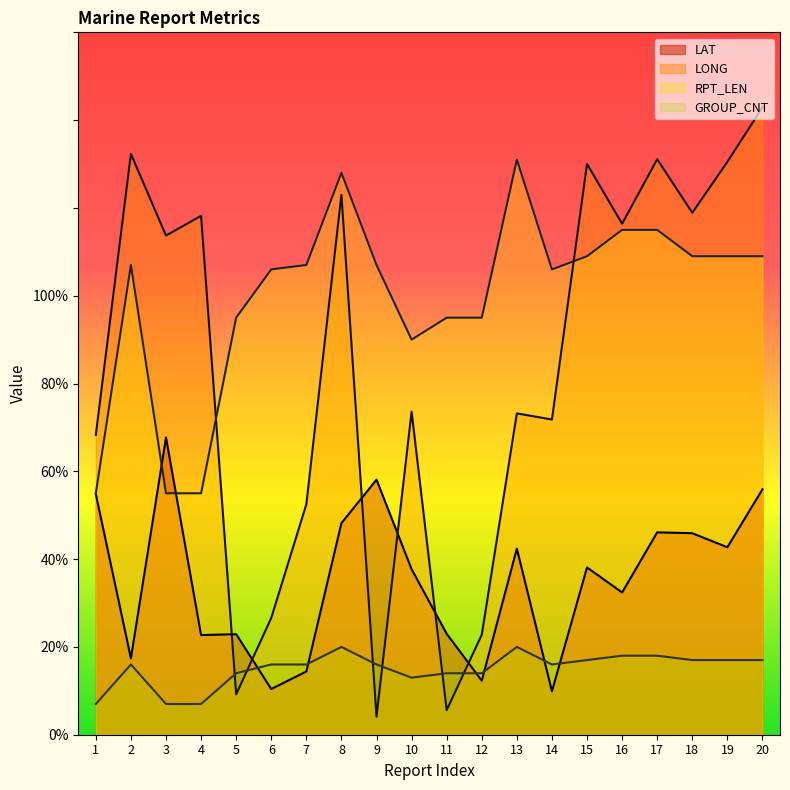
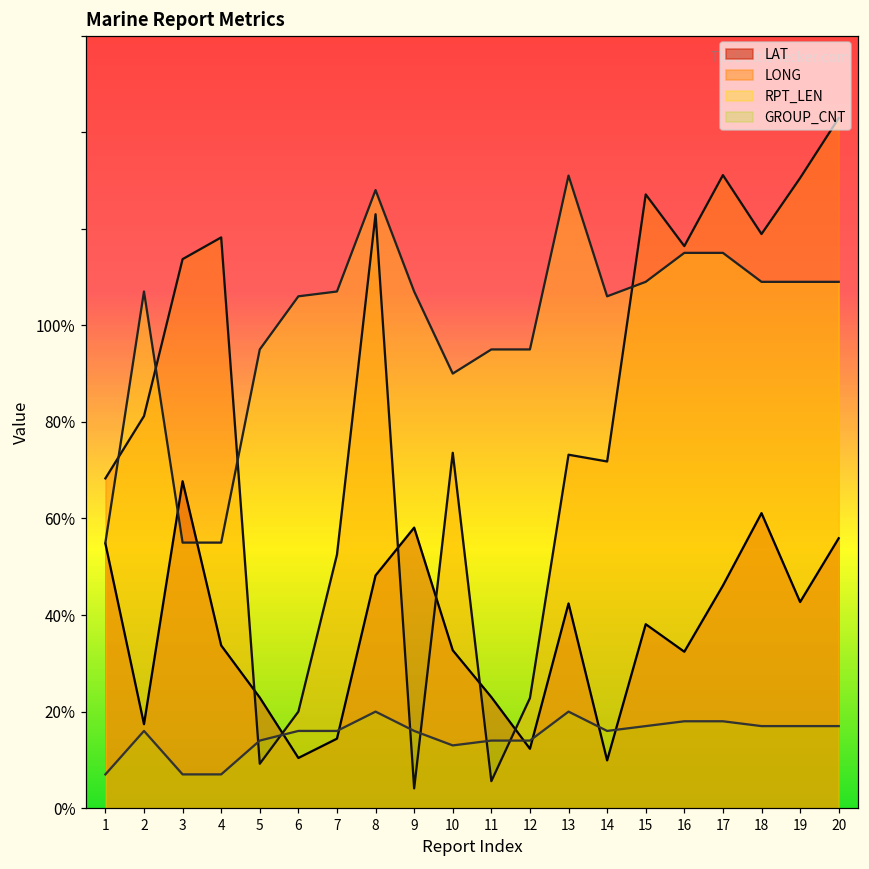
LONG, 2: 132% -> 81%
LAT, 4: 23% -> 34%
LONG, 6: 27% -> 20%
LAT, 10: 38% -> 33%
LONG, 15: 130% -> 127%
LAT, 18: 46% -> 61%
